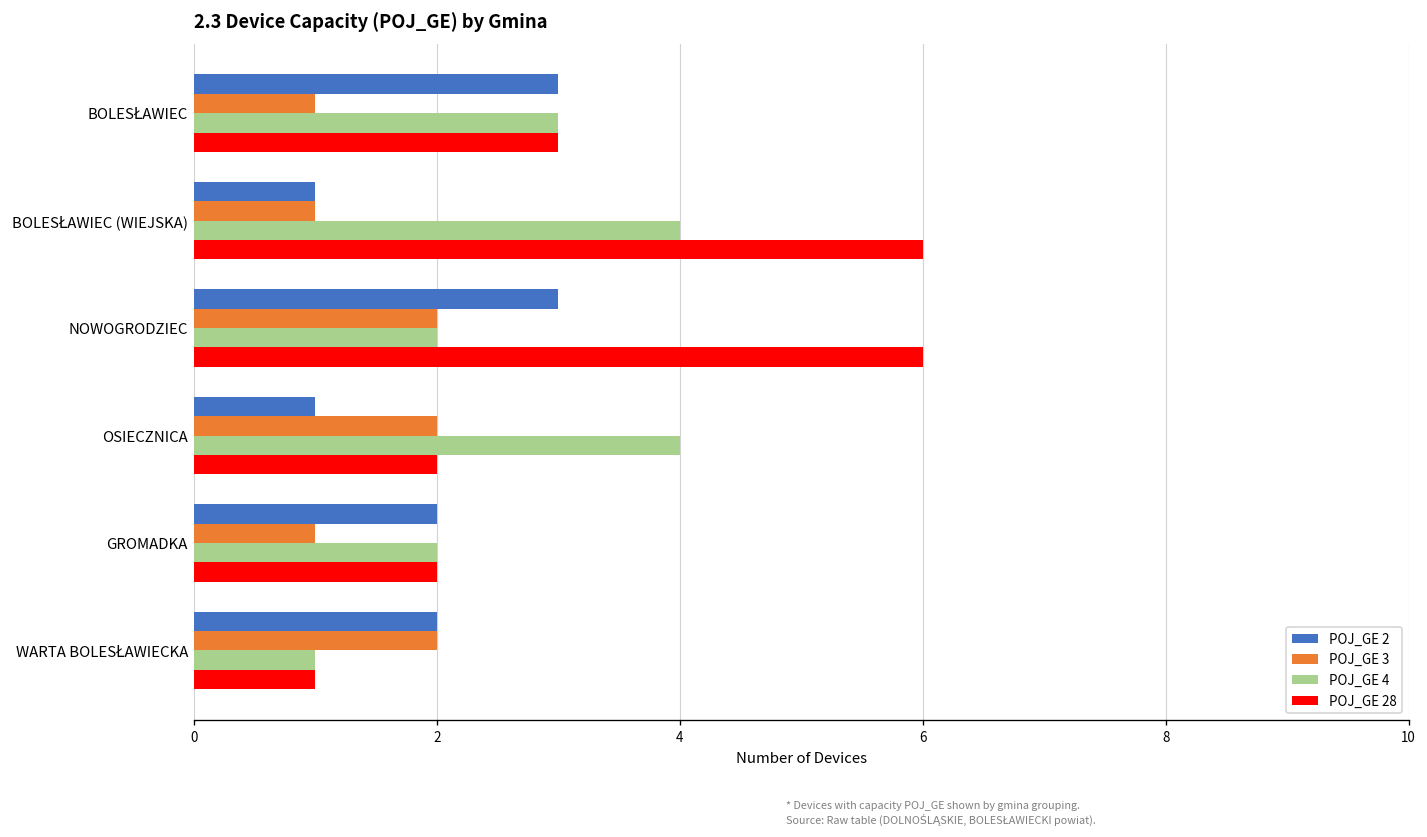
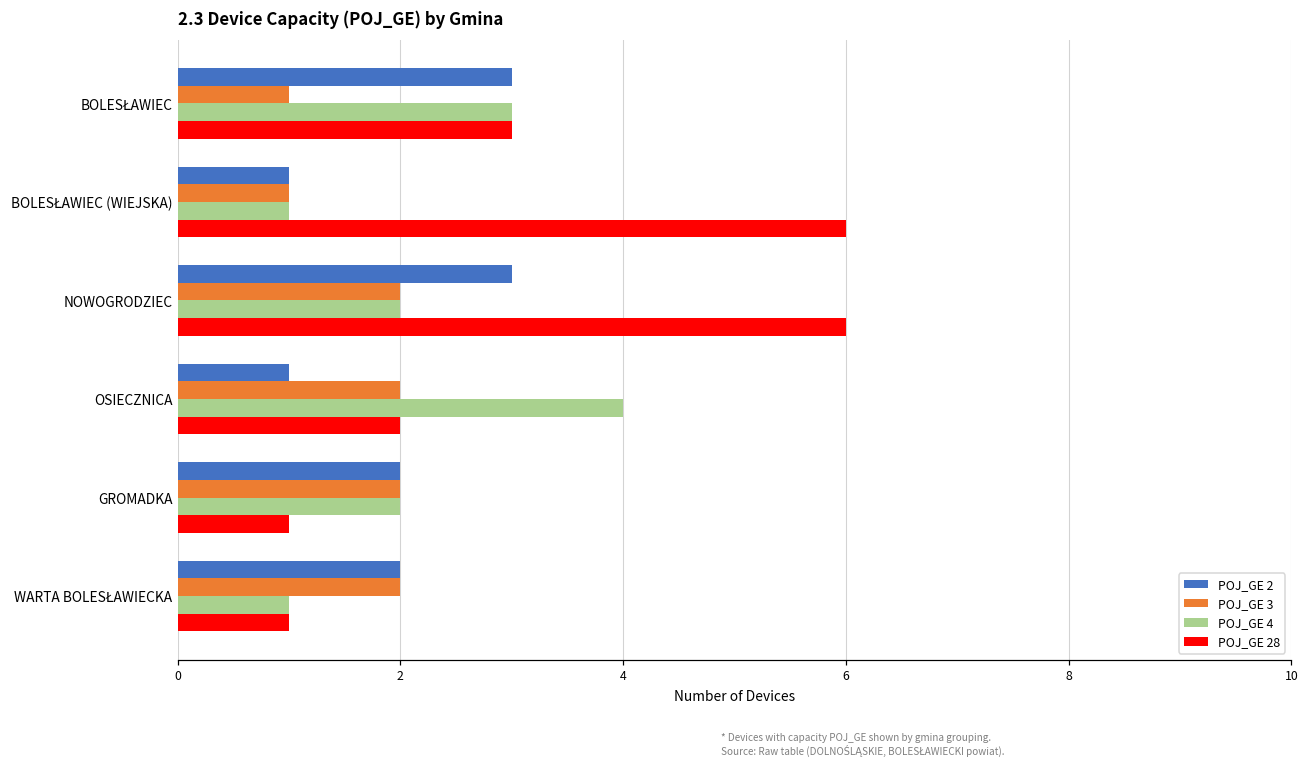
POJ_GE 4, BOLESŁAWIEC (WIEJSKA): 4 -> 1
POJ_GE 3, GROMADKA: 1 -> 2
POJ_GE 28, GROMADKA: 2 -> 1
